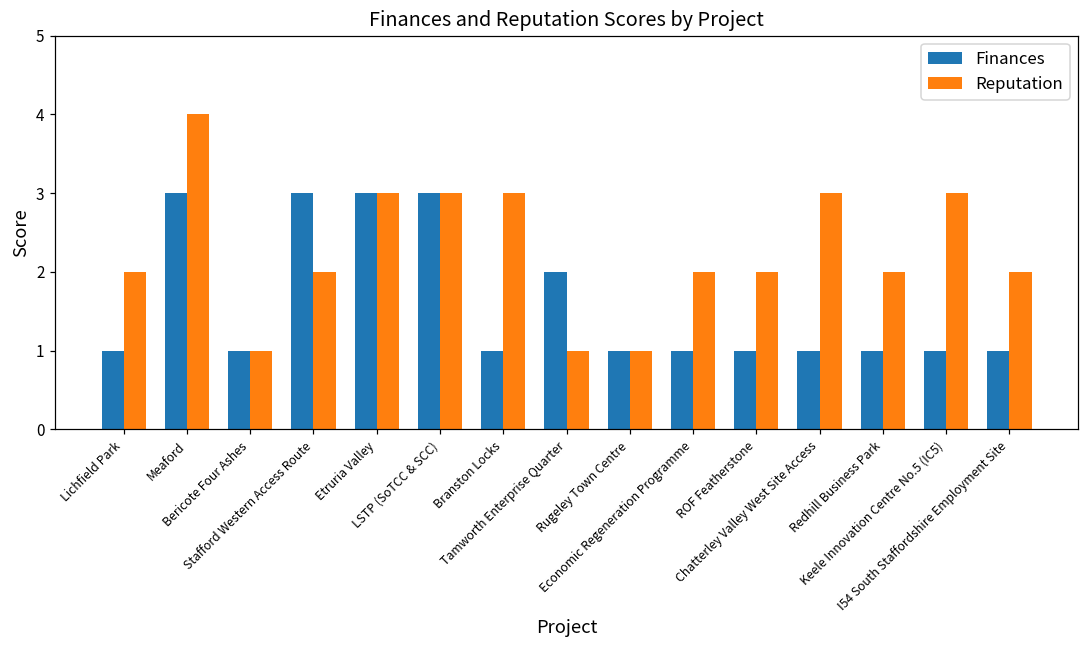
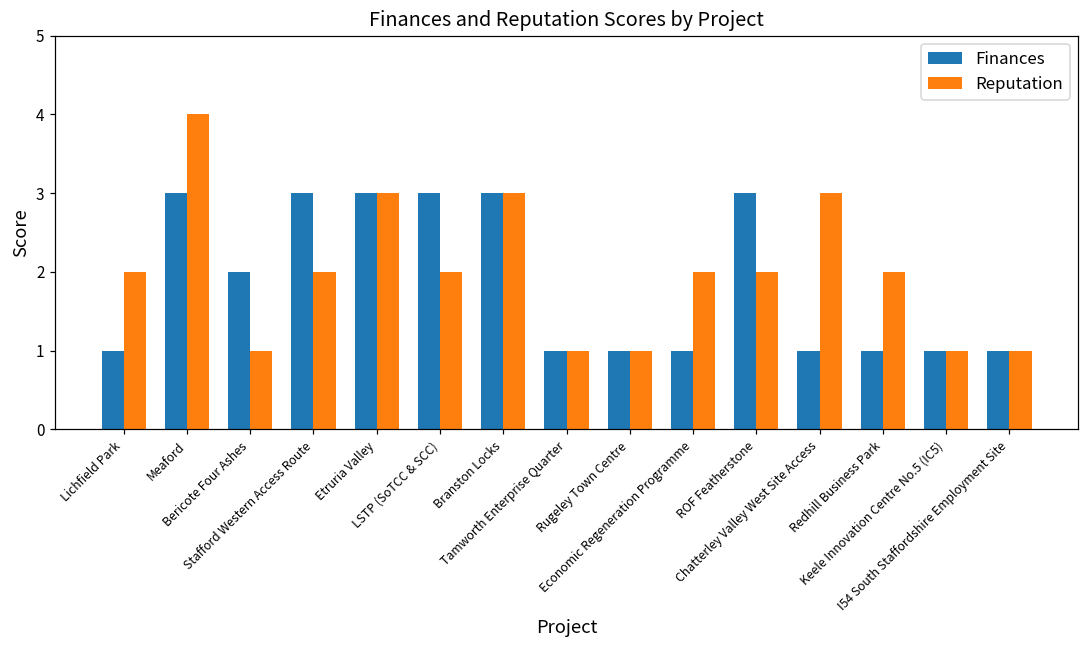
Finances, Bericote Four Ashes: 1 -> 2
Reputation, LSTP (SoTCC & SCC): 3 -> 2
Finances, Branston Locks: 1 -> 3
Finances, Tamworth Enterprise Quarter: 2 -> 1
Finances, ROF Featherstone: 1 -> 3
Reputation, Keele Innovation Centre No.5 (IC5): 3 -> 1
Reputation, I54 South Staffordshire Employment Site: 2 -> 1
